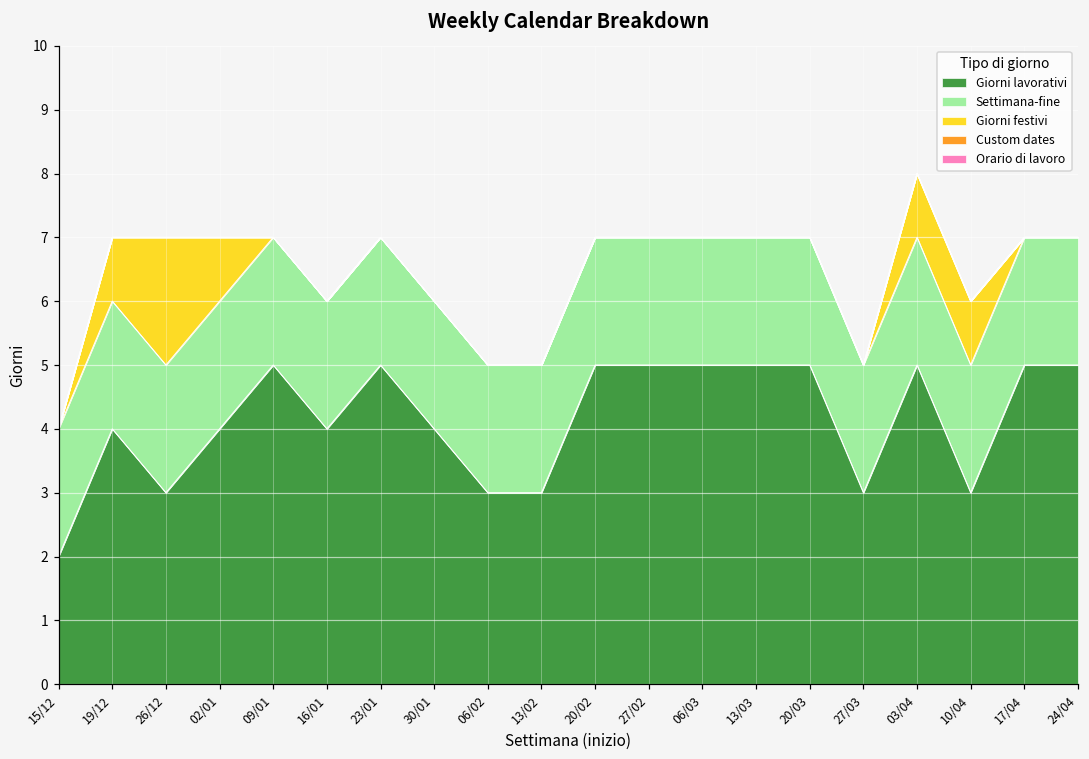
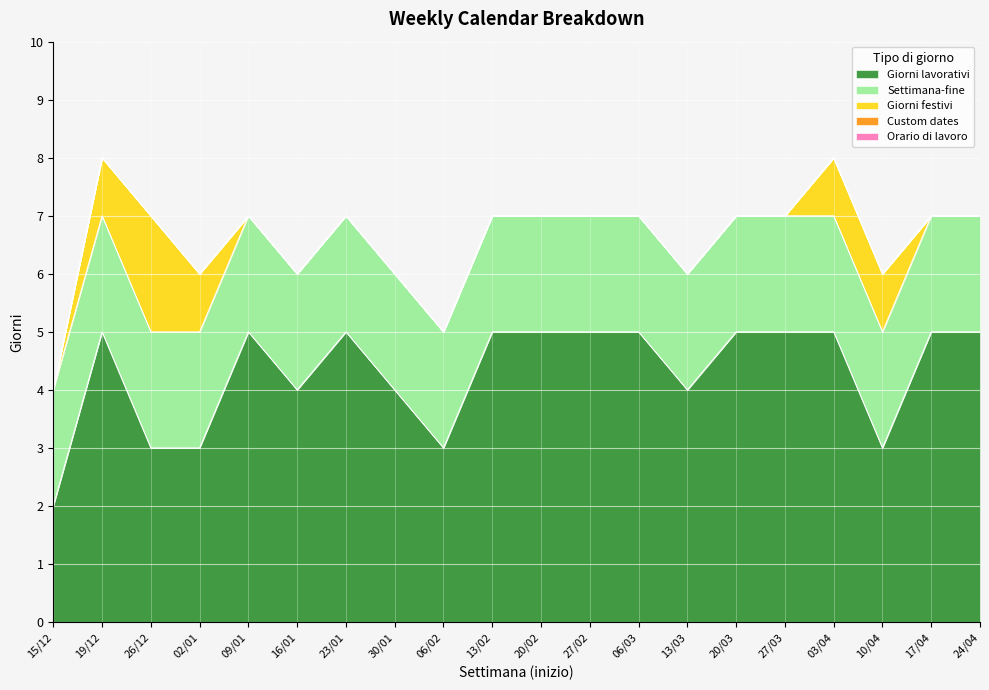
Giorni lavorativi, 19/12: 4 -> 5
Giorni lavorativi, 02/01: 4 -> 3
Giorni lavorativi, 13/02: 3 -> 5
Giorni lavorativi, 13/03: 5 -> 4
Giorni lavorativi, 27/03: 3 -> 5
